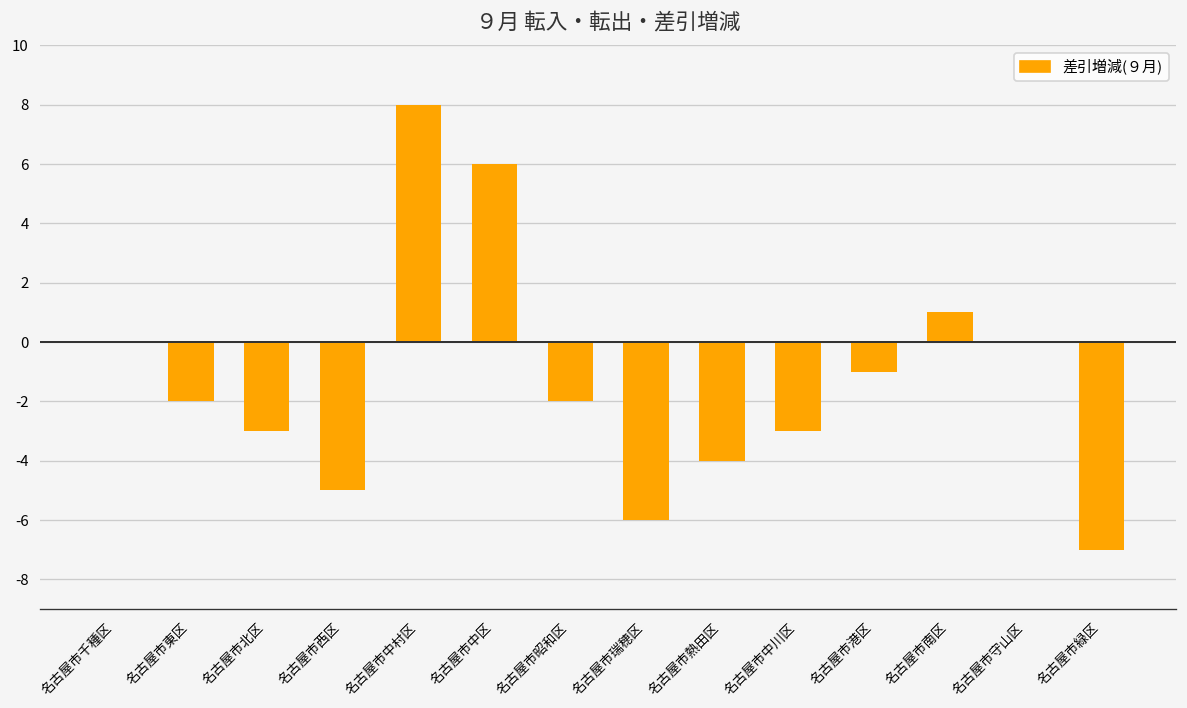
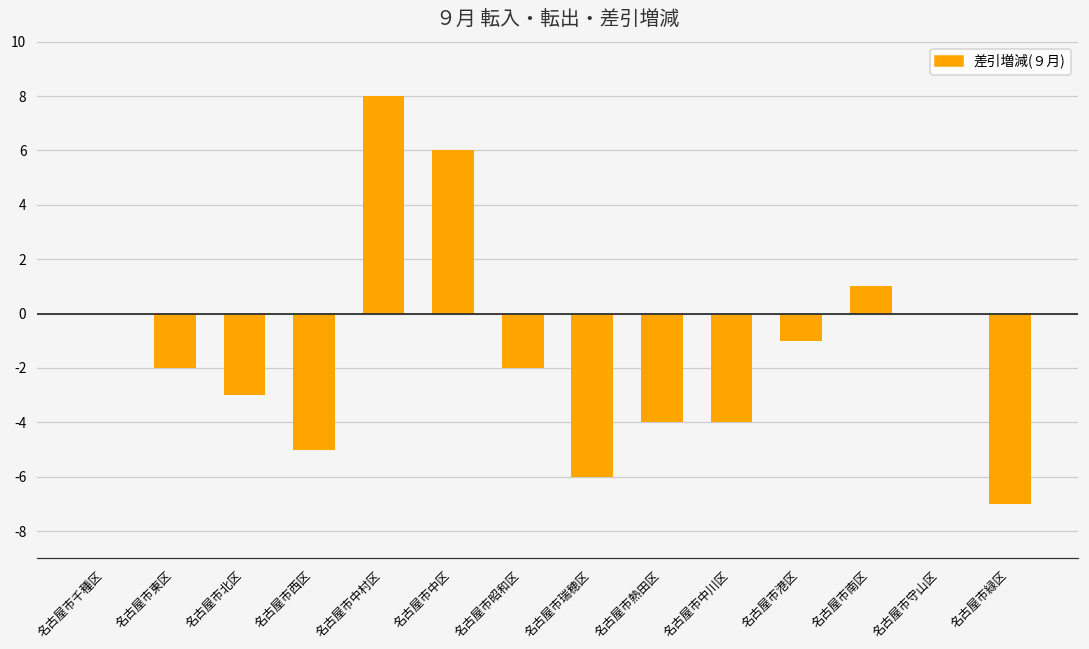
名古屋市中川区: -3 -> -4
